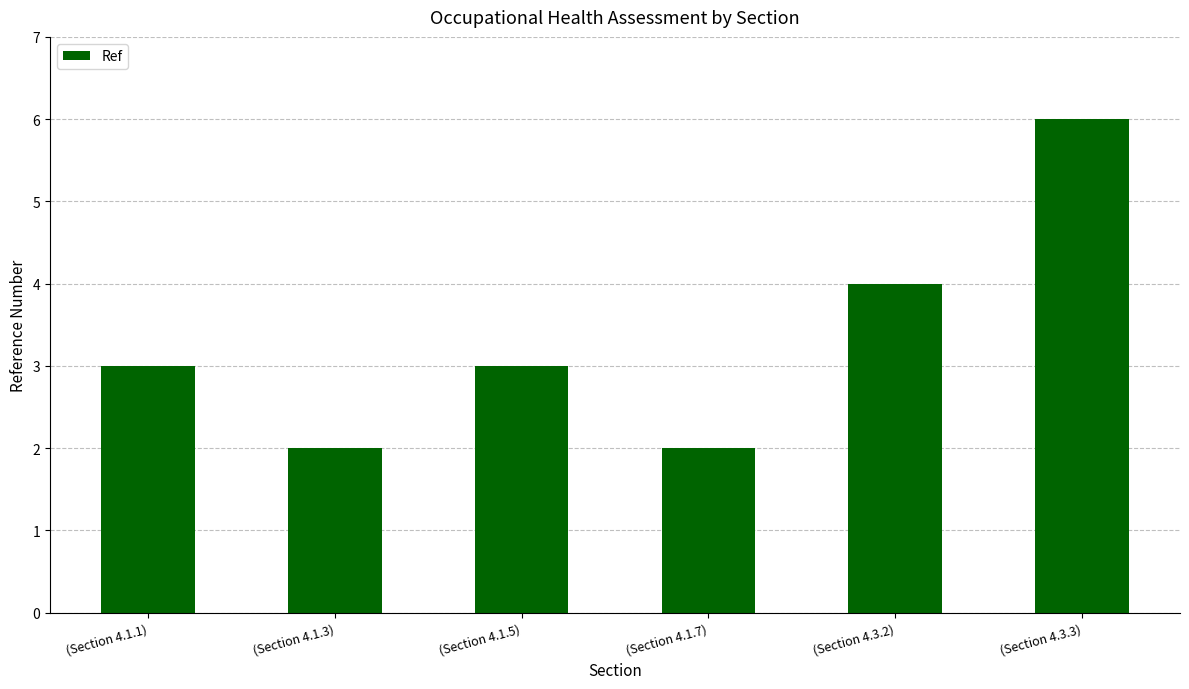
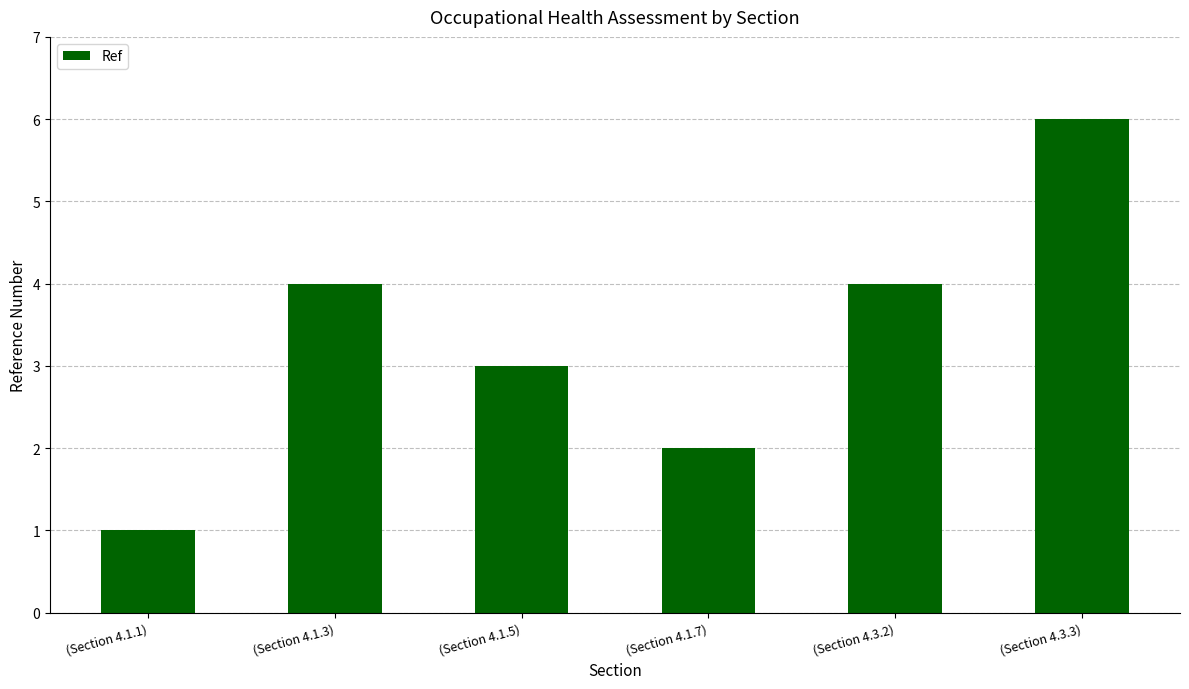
(Section 4.1.1): 3 -> 1
(Section 4.1.3): 2 -> 4
